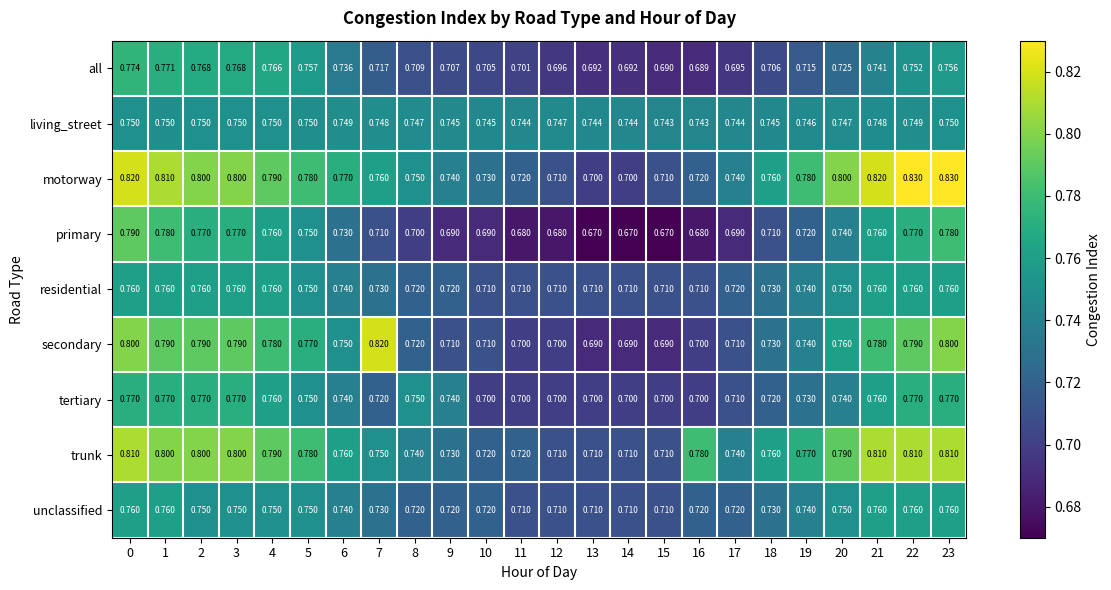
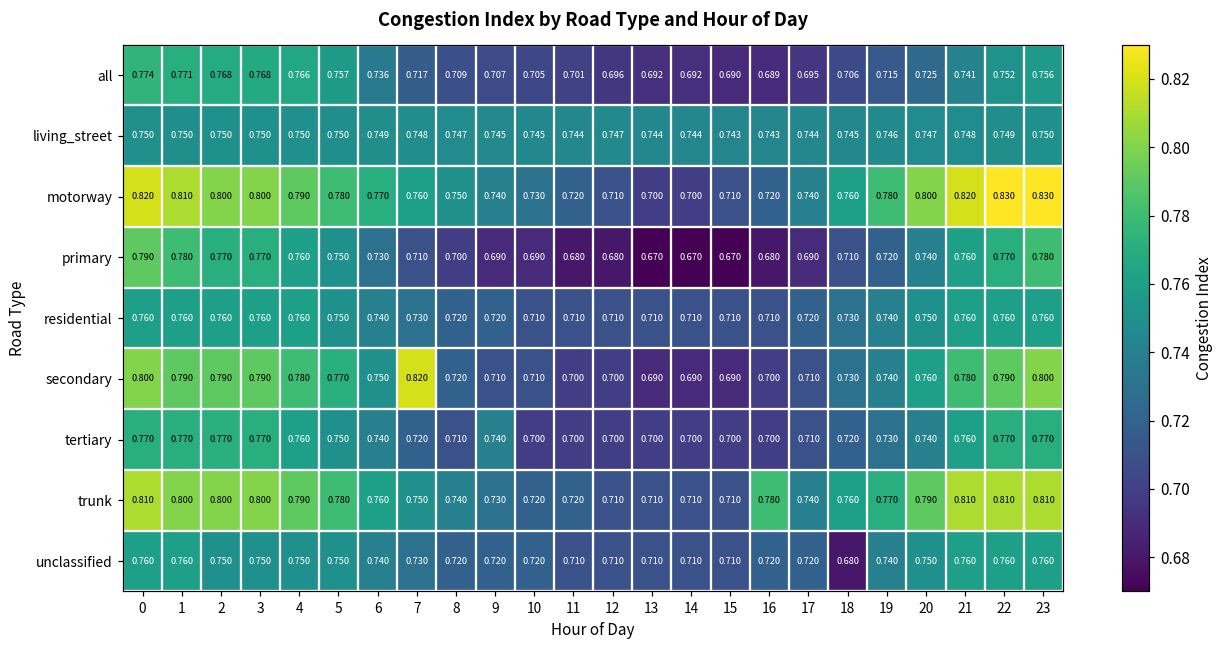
tertiary, 8: 0.750 -> 0.710
unclassified, 18: 0.730 -> 0.680
